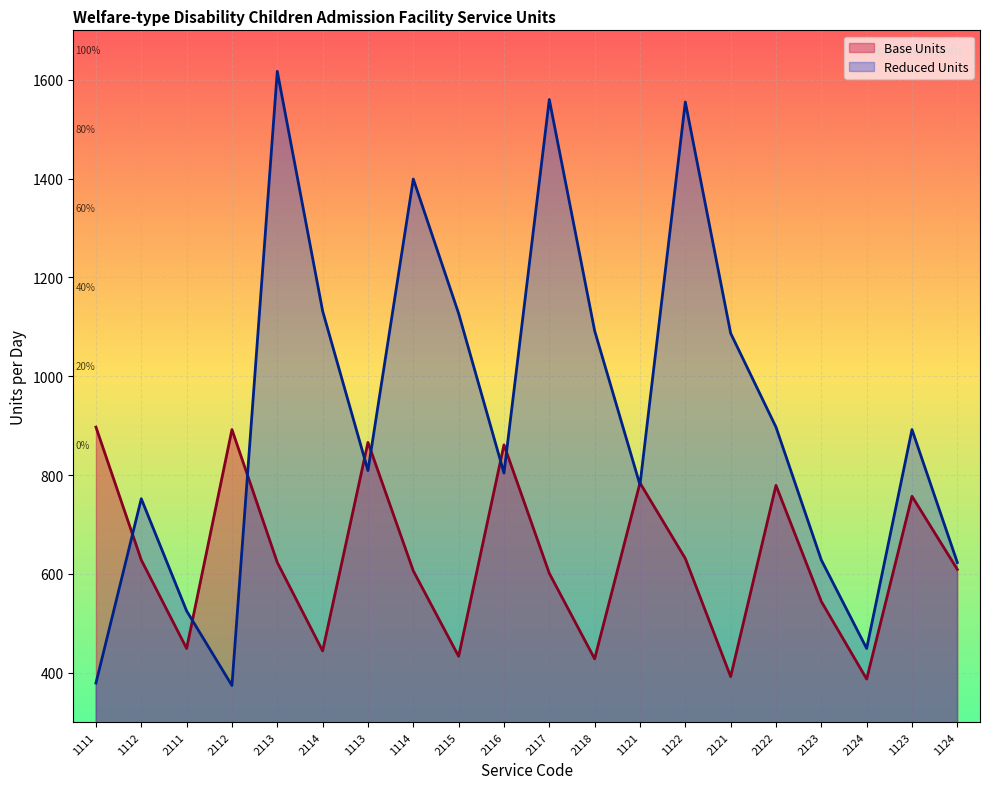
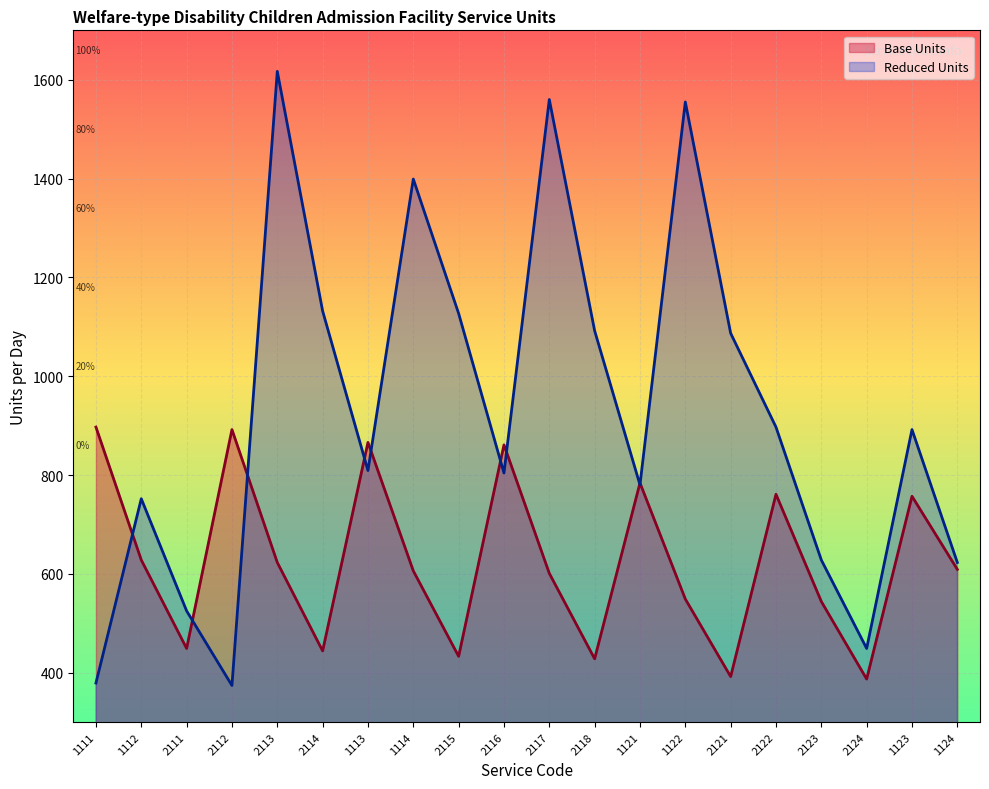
Base Units, 1122: 630 -> 550
Base Units, 2122: 780 -> 760
